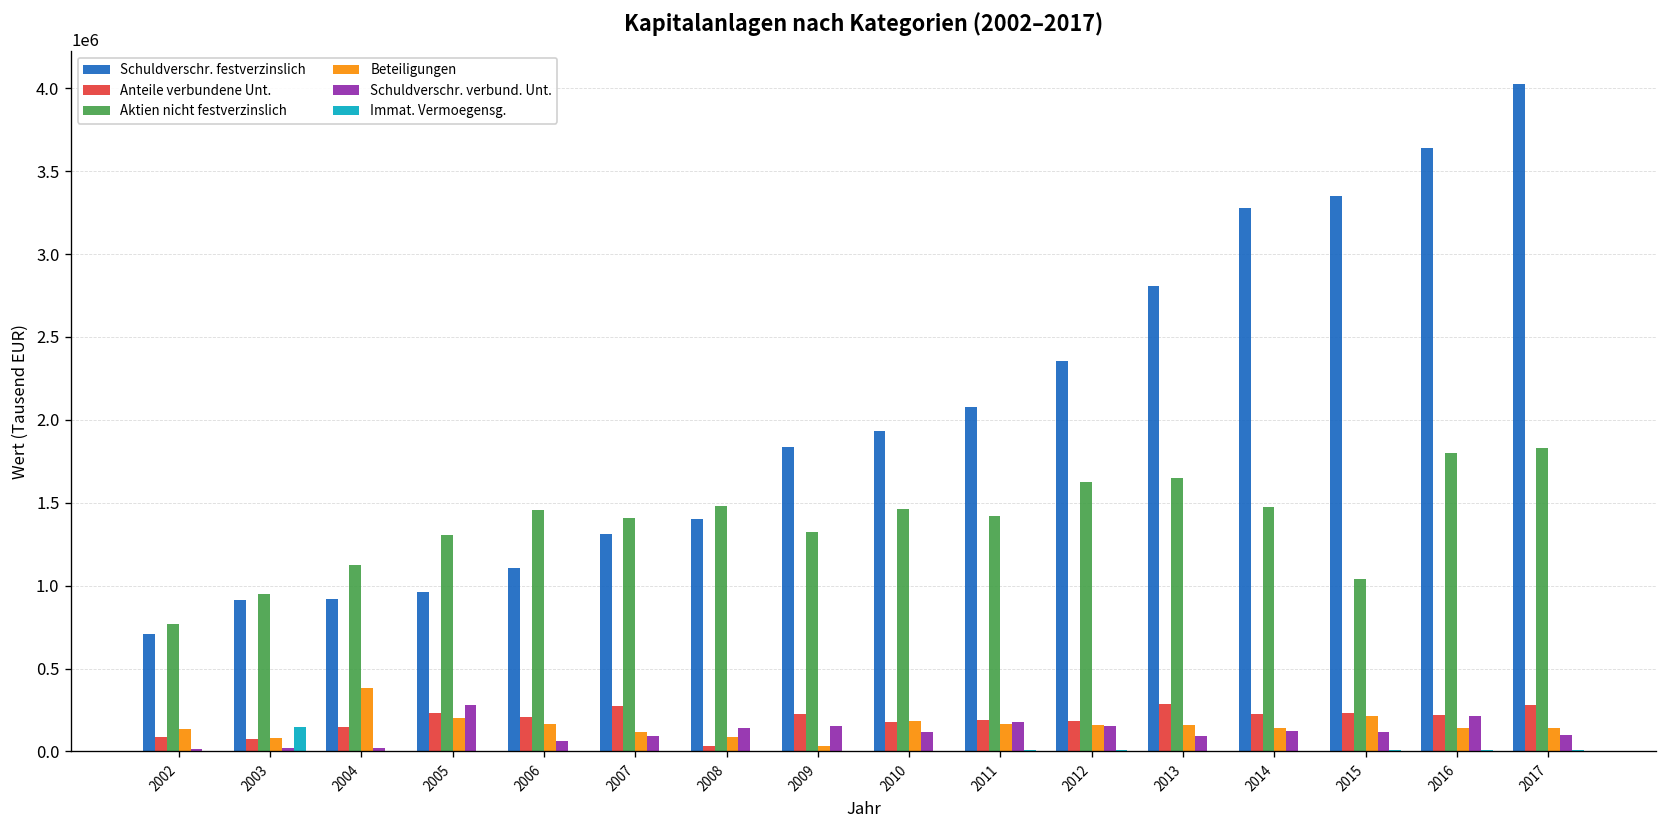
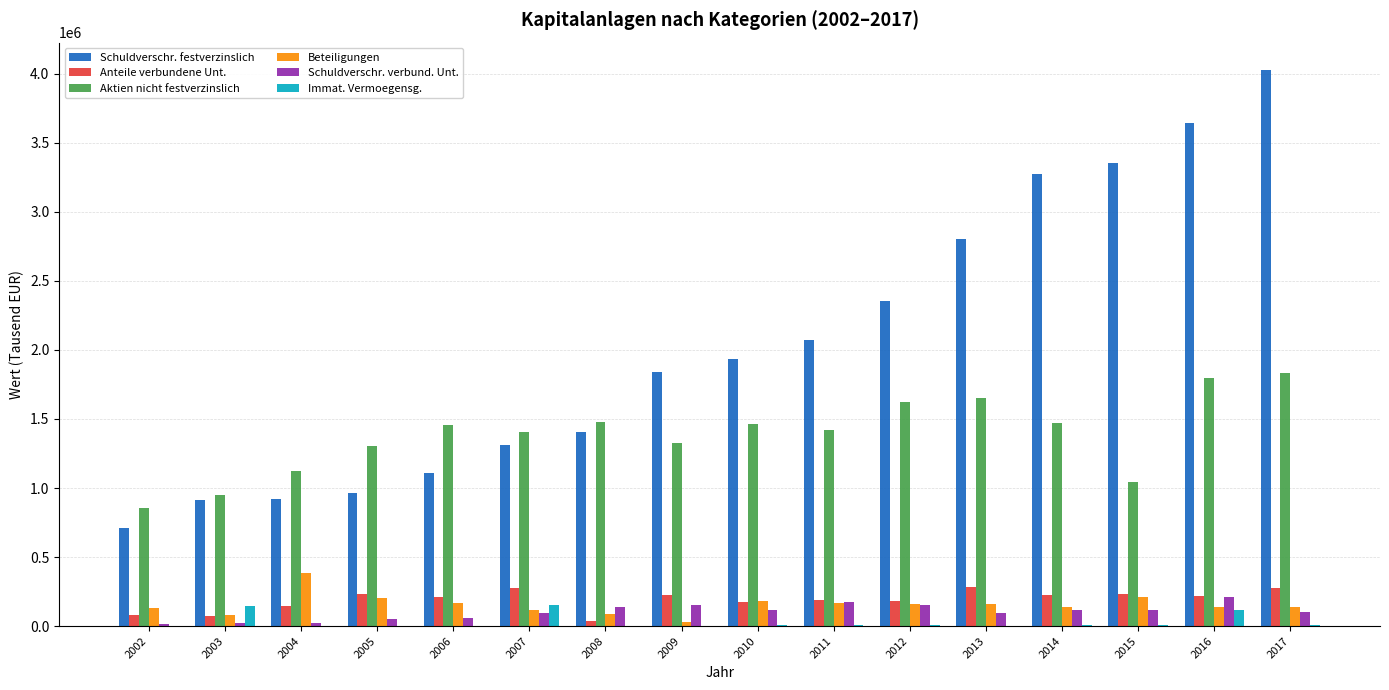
Aktien nicht festverzinslich, 2002: 770000 -> 860000
Schuldverschr. verbund. Unt., 2005: 280000 -> 50000
Immat. Vermoegensg., 2007: 0 -> 150000
Immat. Vermoegensg., 2016: 10000 -> 120000
